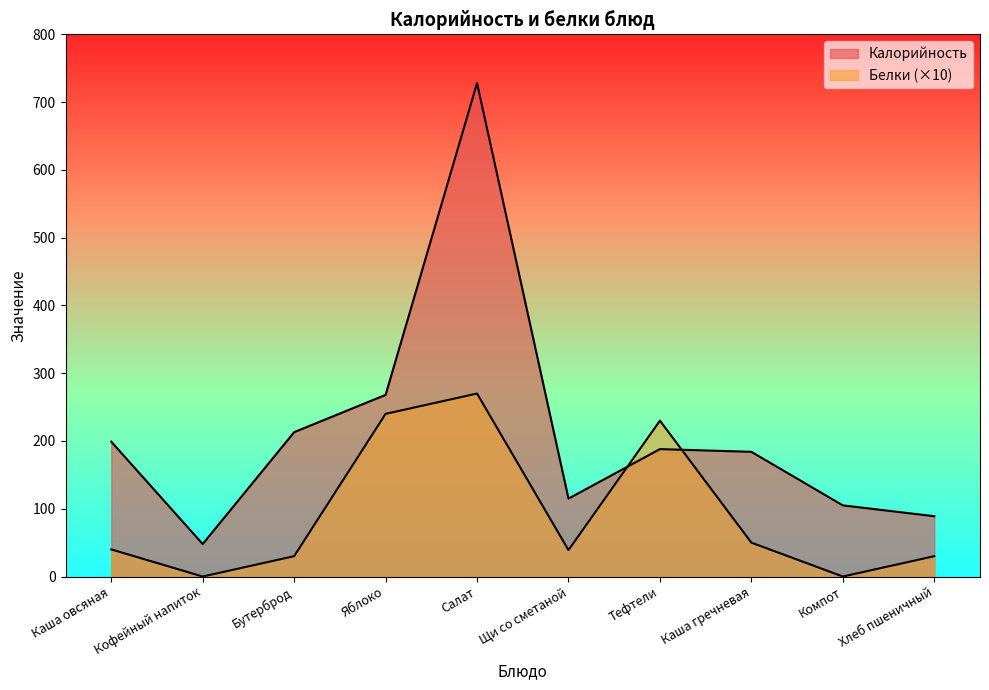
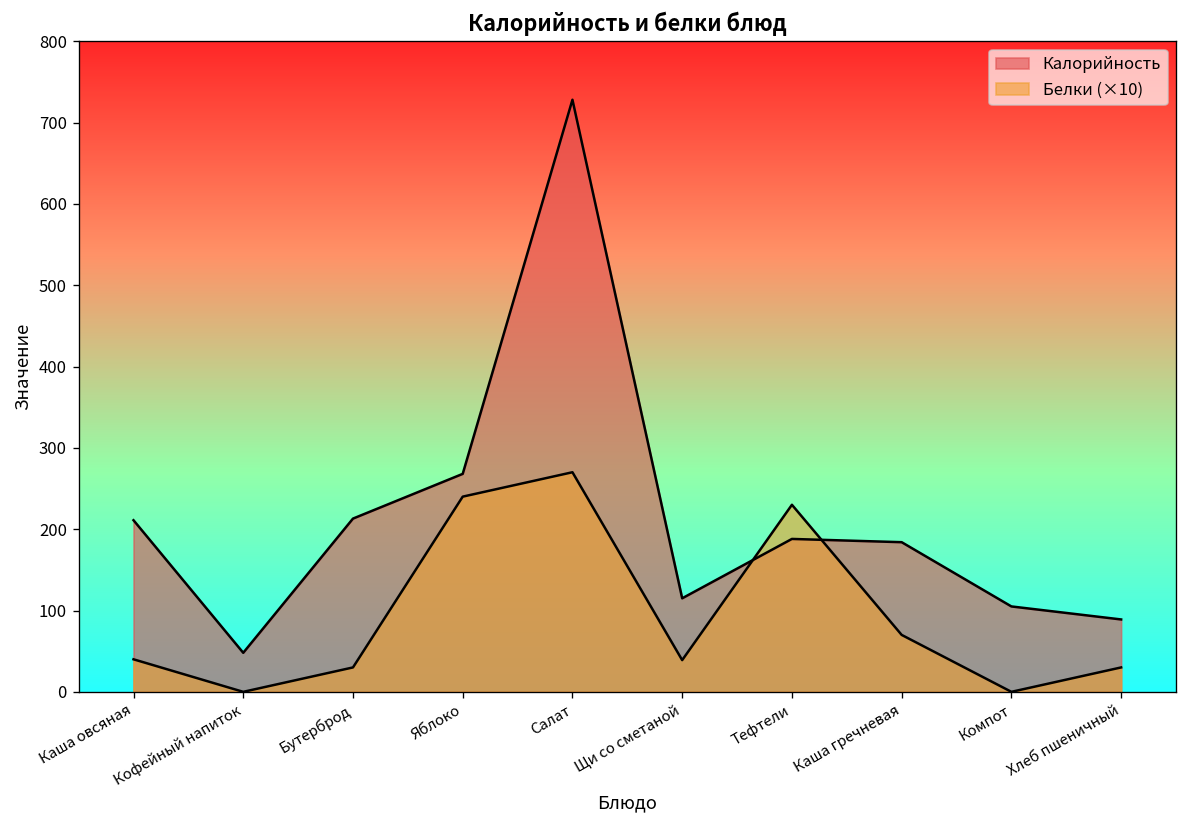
Калорийность, Каша овсяная: 200 -> 210
Белки (×10), Каша гречневая: 50 -> 70
